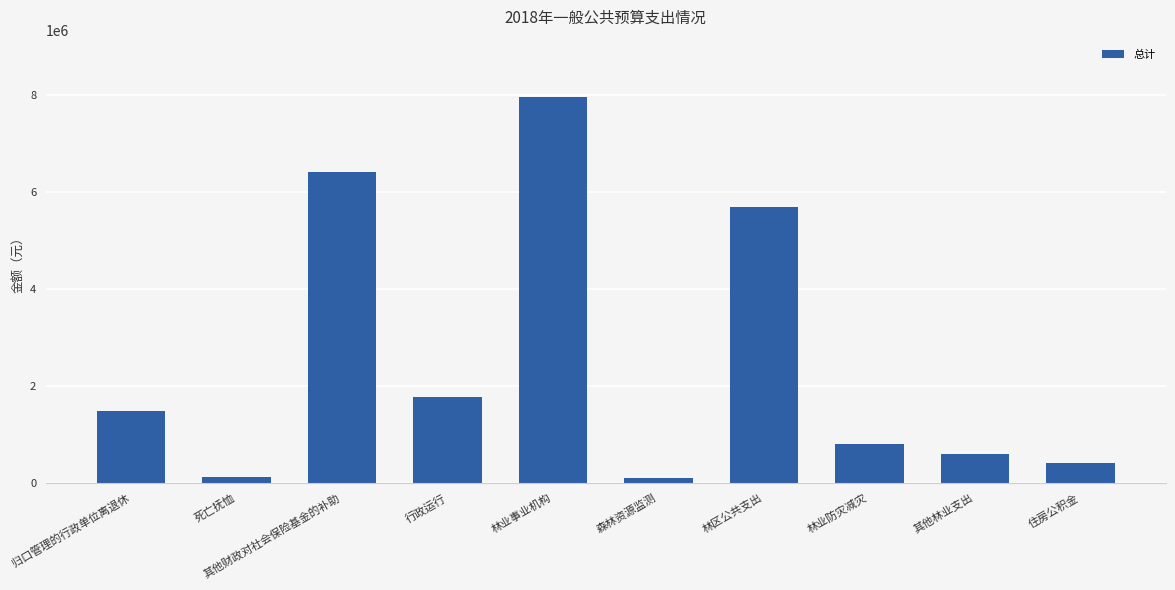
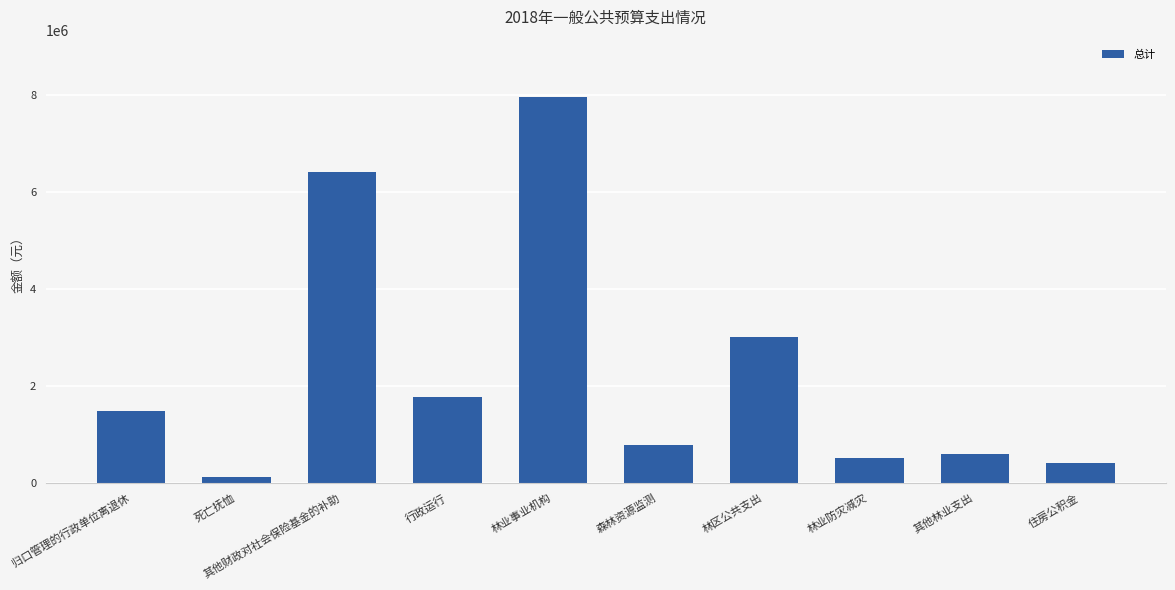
森林资源监测: 100000 -> 800000
林区公共支出: 5700000 -> 3000000
林业防灾减灾: 800000 -> 500000
